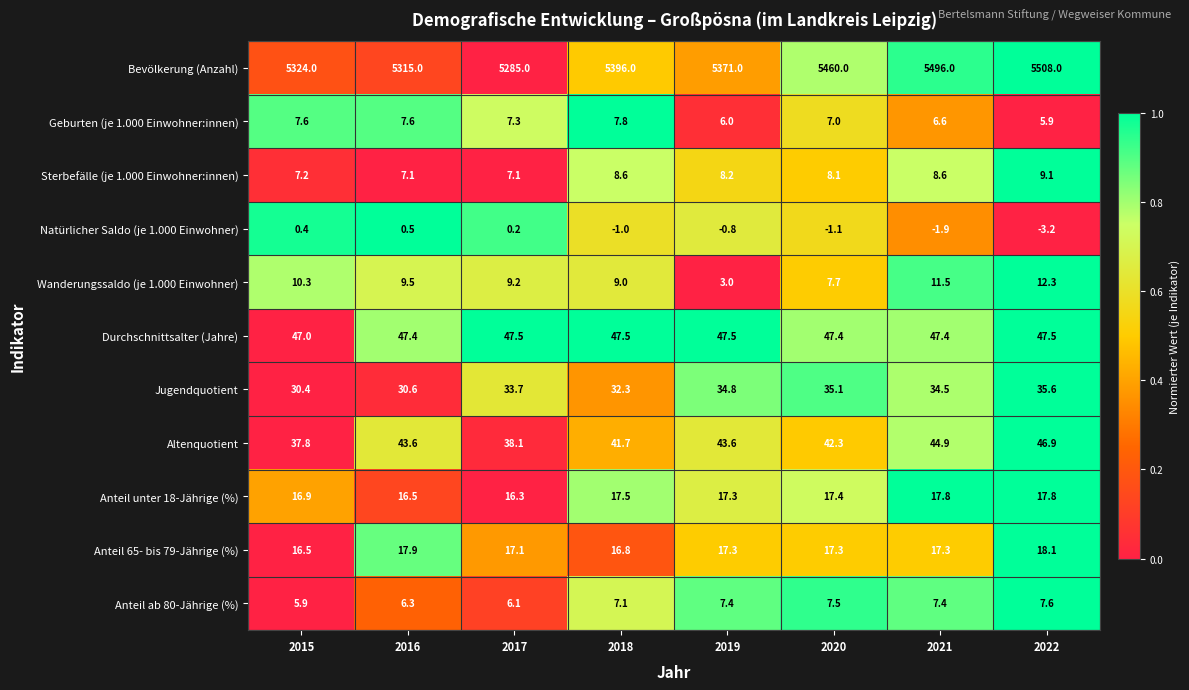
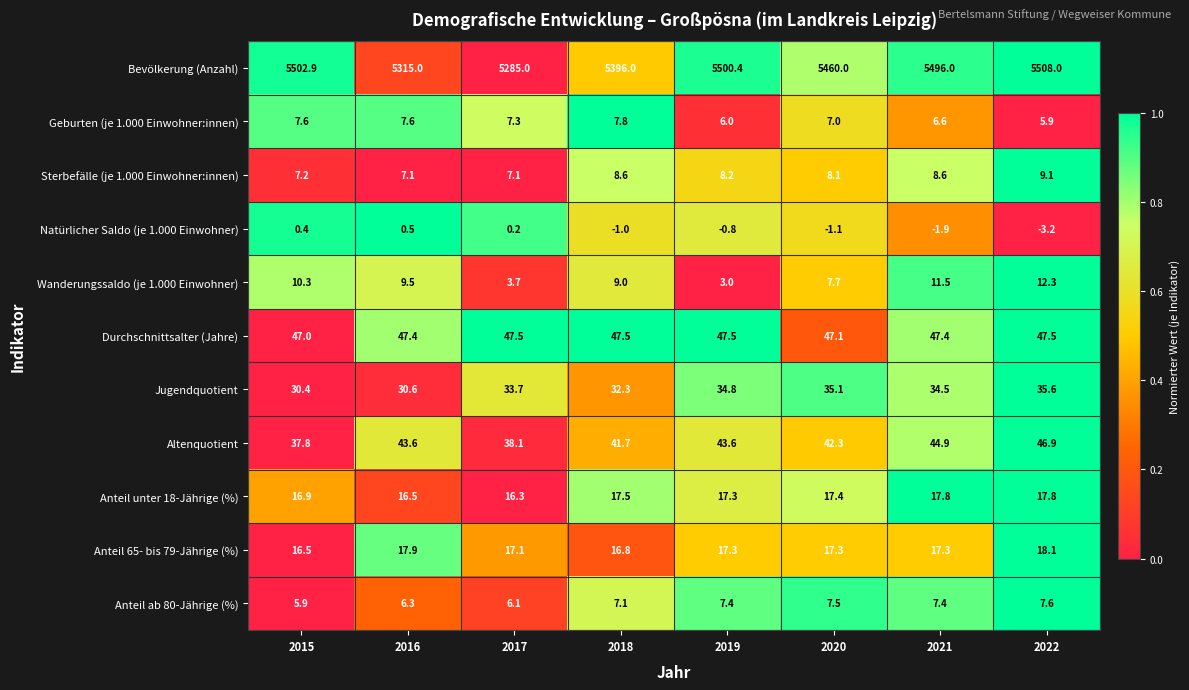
Bevölkerung (Anzahl), 2015: 5324.0 -> 5502.9
Bevölkerung (Anzahl), 2019: 5371.0 -> 5500.4
Wanderungssaldo (je 1.000 Einwohner), 2017: 9.2 -> 3.7
Durchschnittsalter (Jahre), 2020: 47.4 -> 47.1
